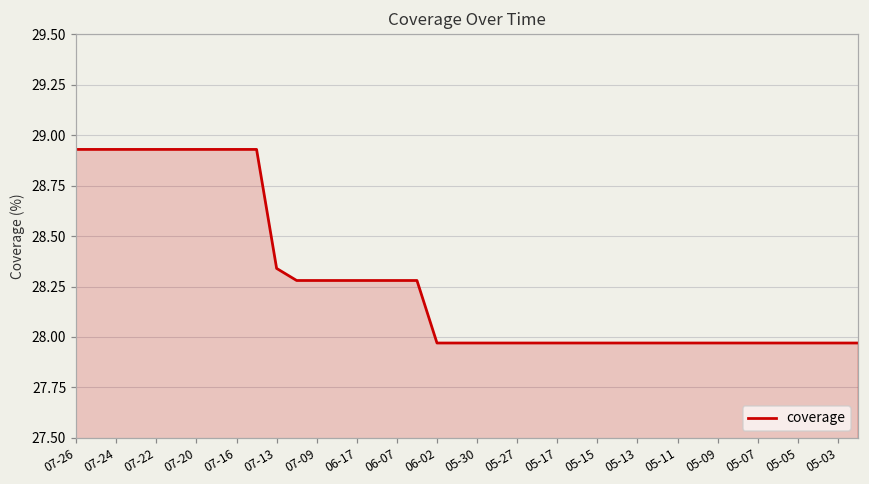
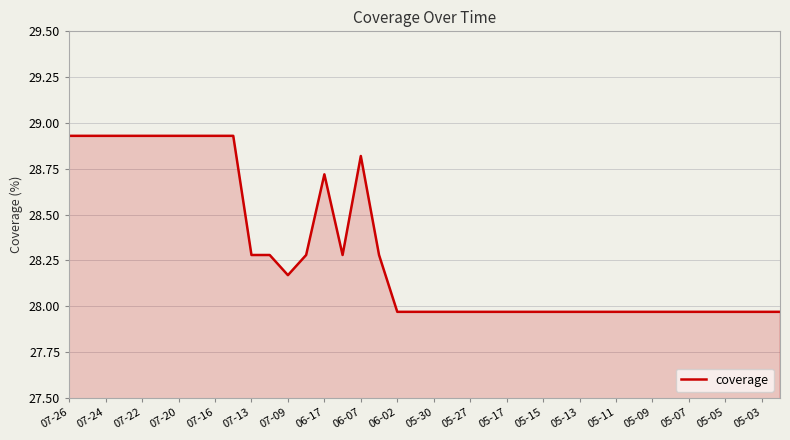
07-13: 28.34 -> 28.28
07-09: 28.28 -> 28.17
06-17: 28.28 -> 28.72
06-07: 28.28 -> 28.82
